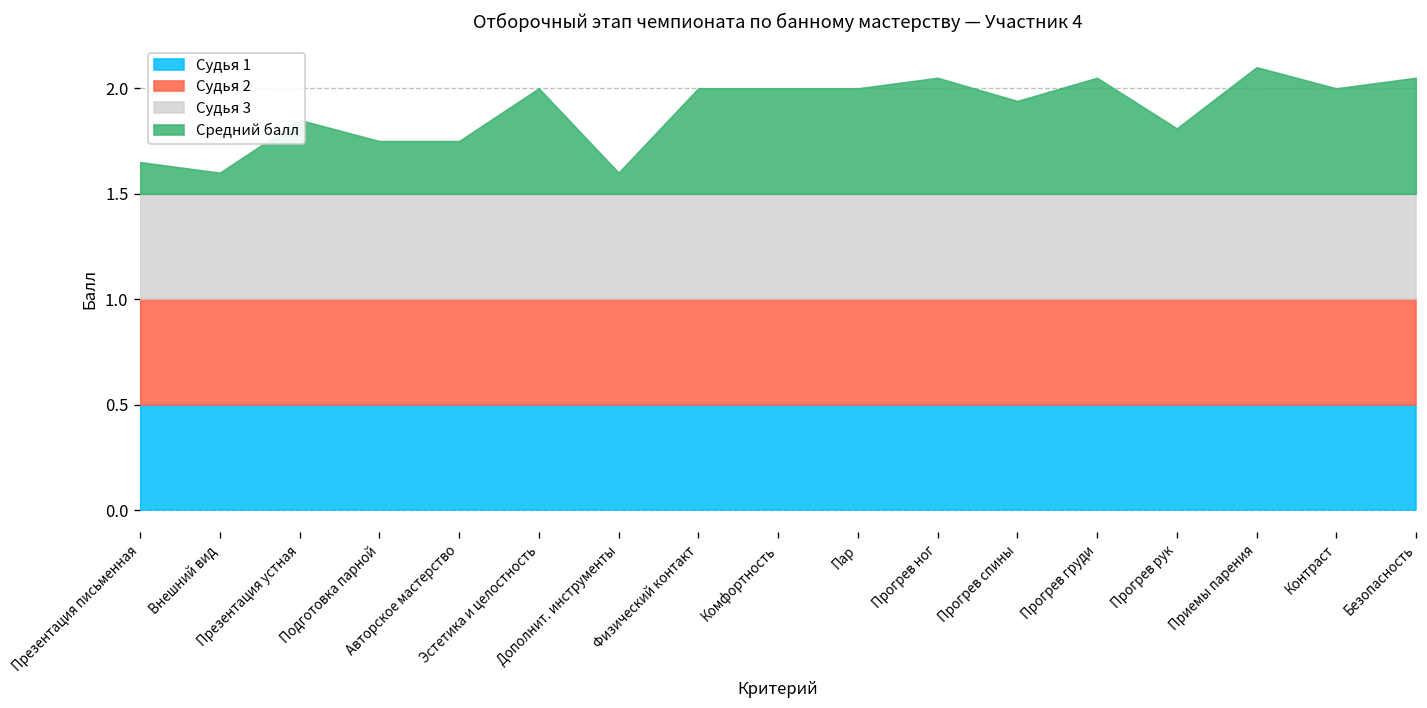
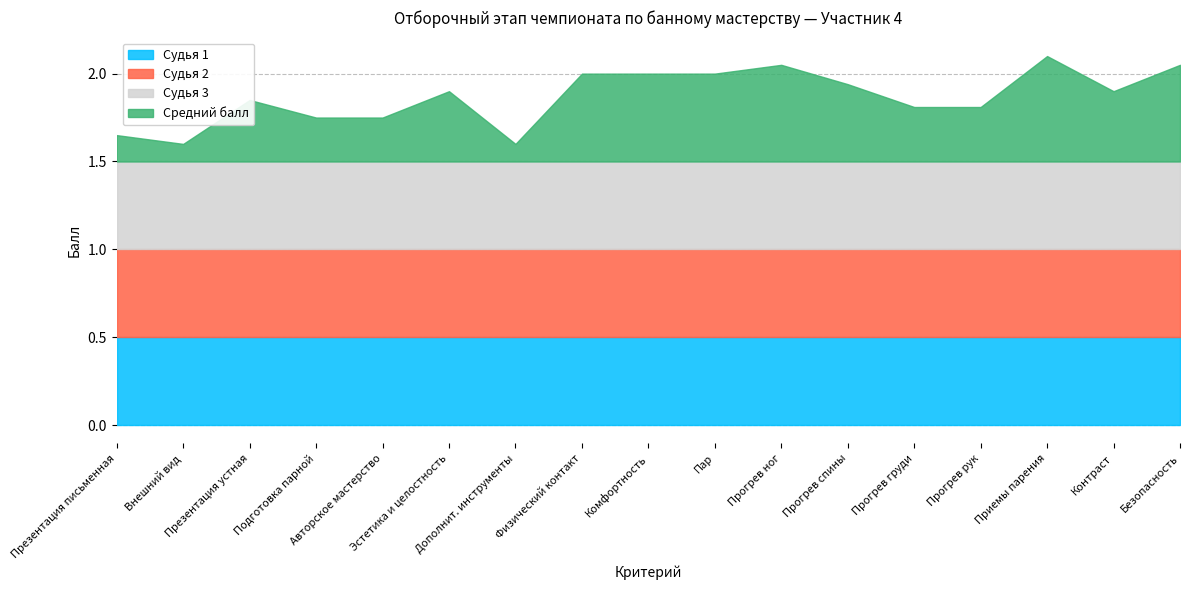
Средний балл, Эстетика и целостность: 0.5 -> 0.4
Средний балл, Прогрев груди: 0.55 -> 0.31
Средний балл, Контраст: 0.5 -> 0.4
